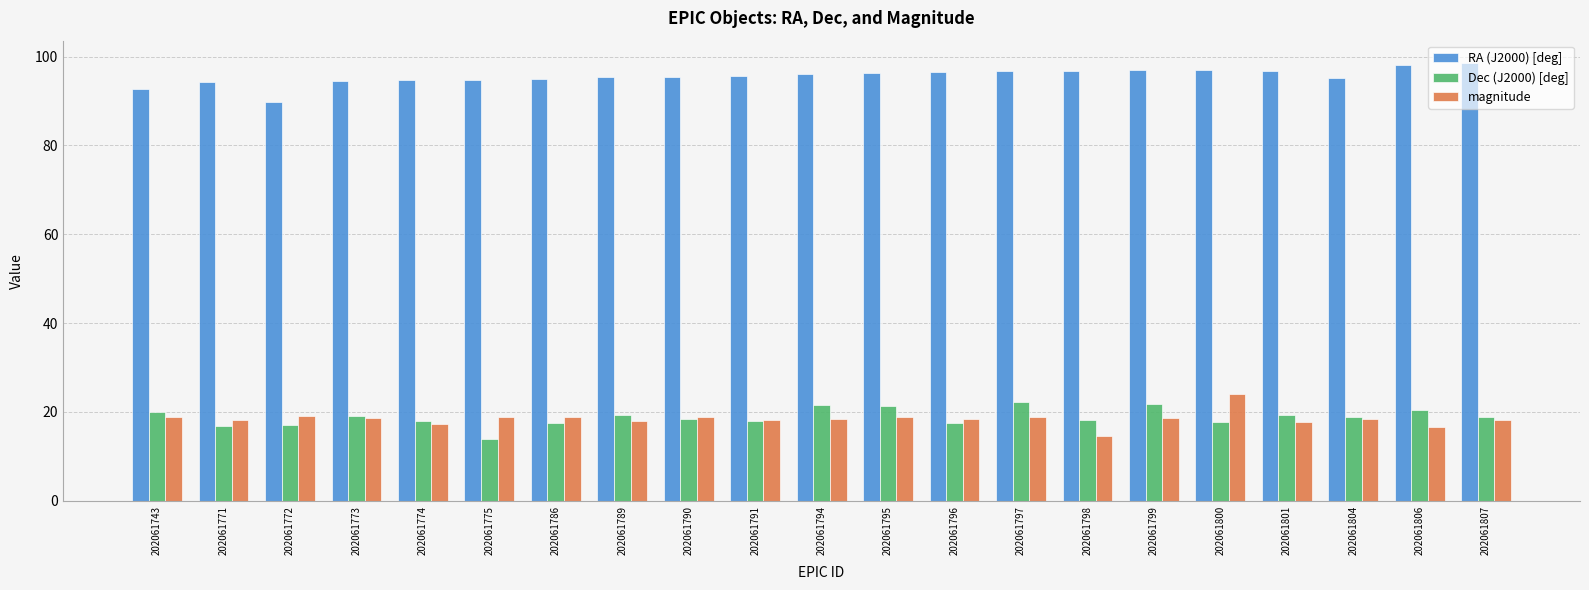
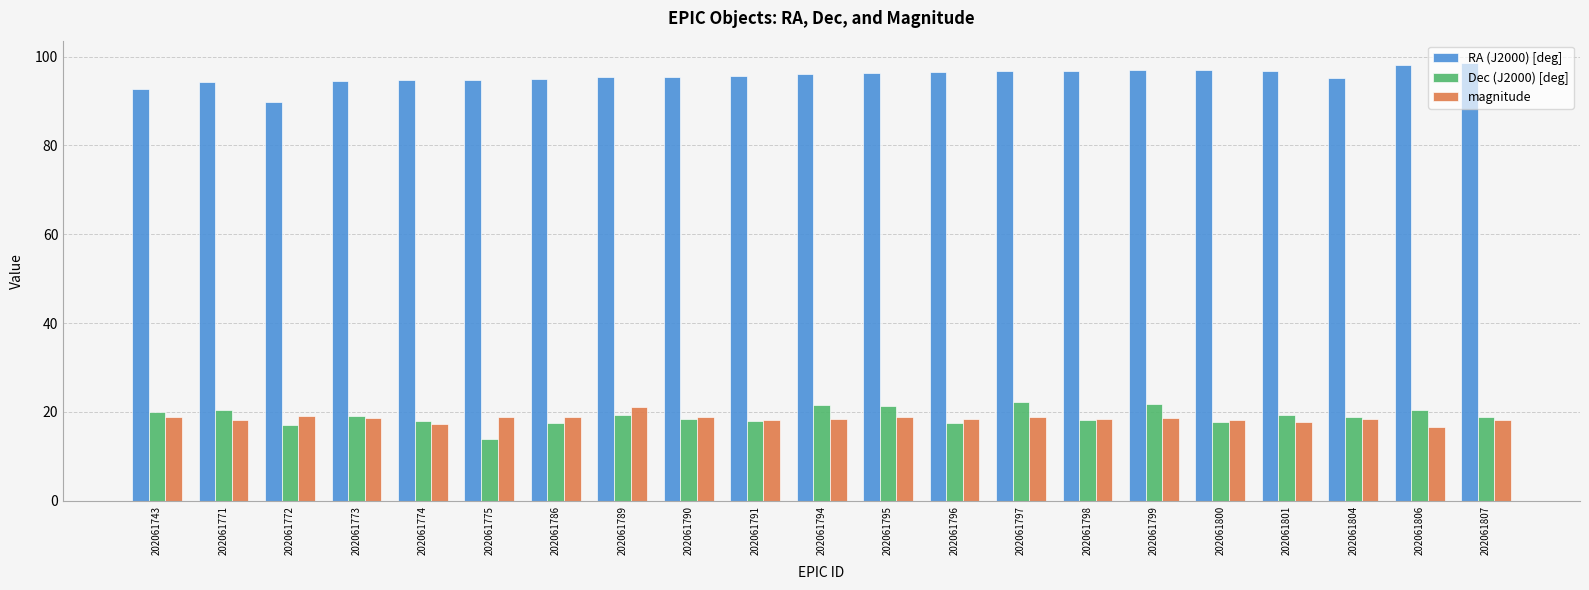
Dec (J2000) [deg], 202061771: 17 -> 20
magnitude, 202061789: 18 -> 21
magnitude, 202061798: 15 -> 18
magnitude, 202061800: 24 -> 18
